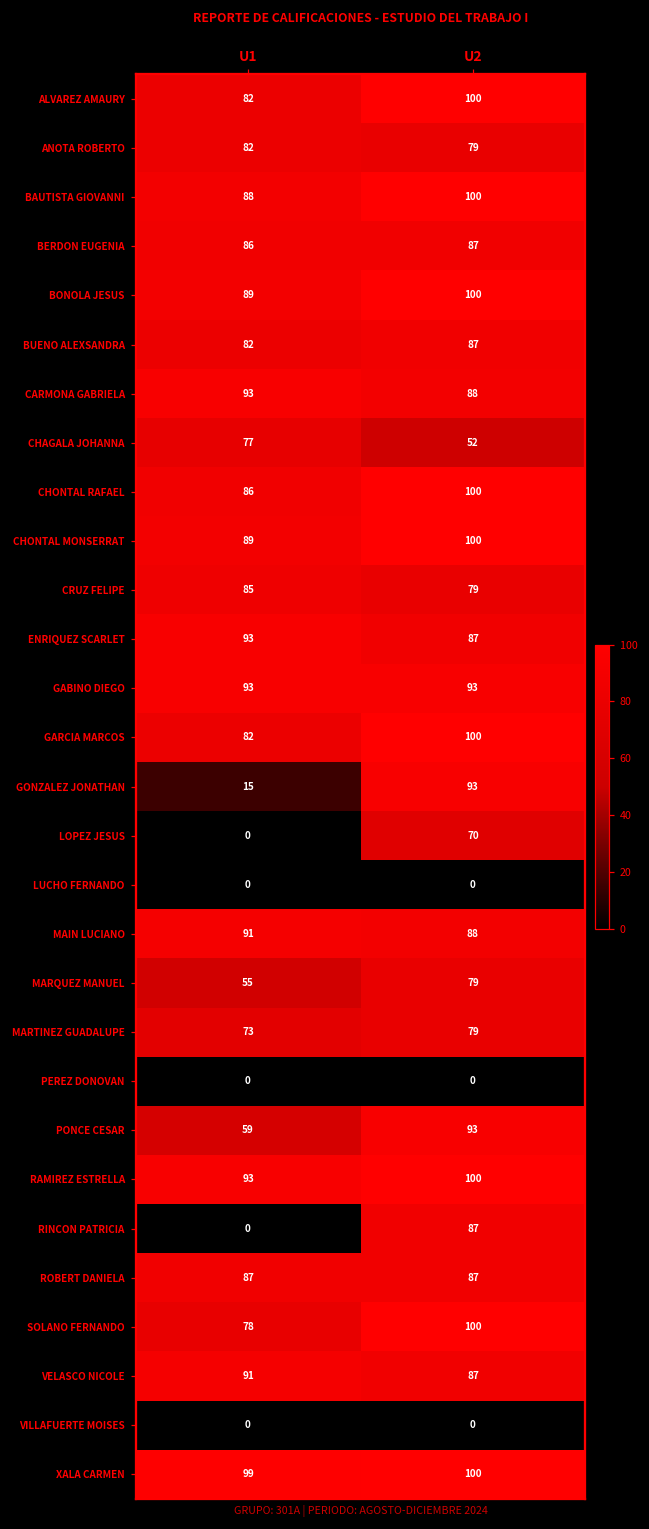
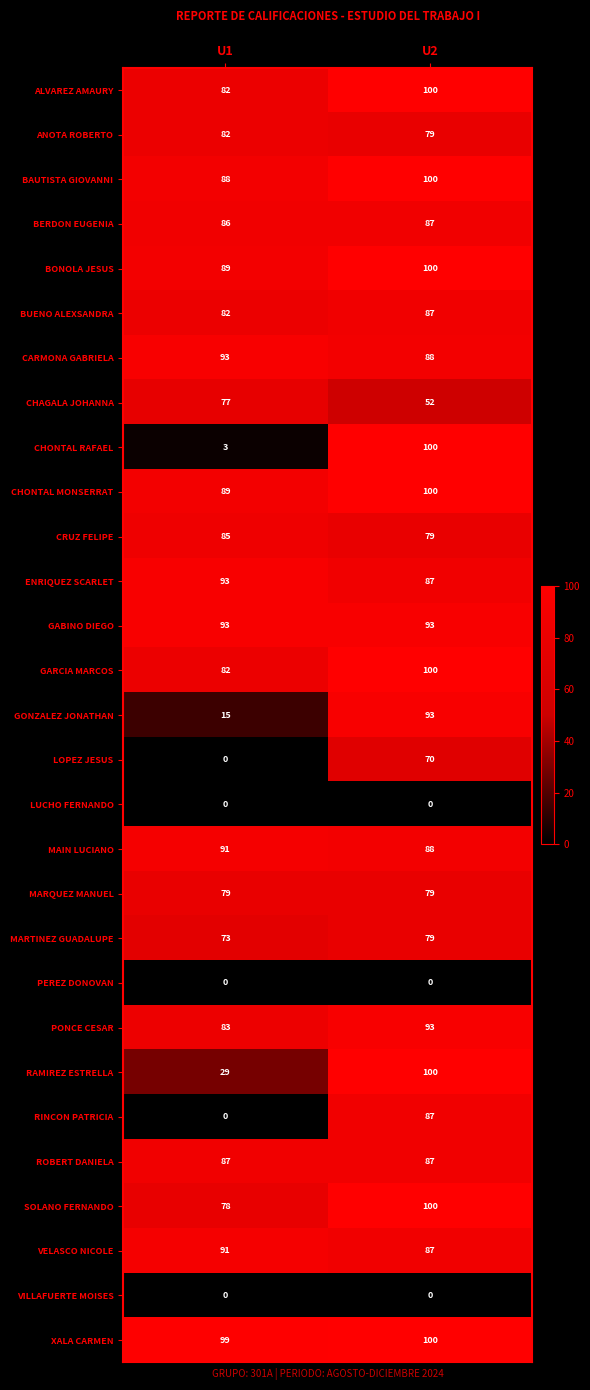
CHONTAL RAFAEL, U1: 86 -> 3
MARQUEZ MANUEL, U1: 55 -> 79
PONCE CESAR, U1: 59 -> 83
RAMIREZ ESTRELLA, U1: 93 -> 29
